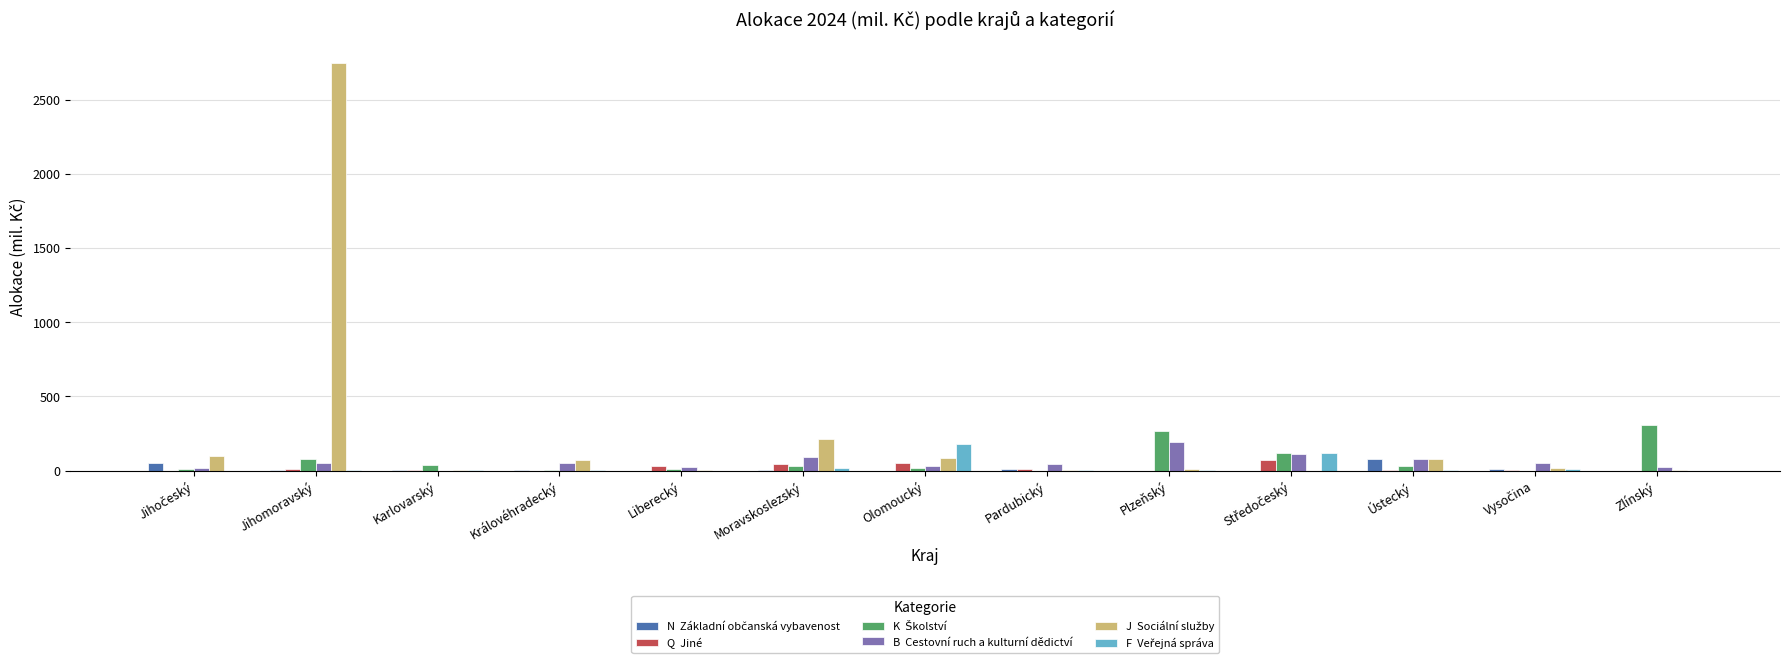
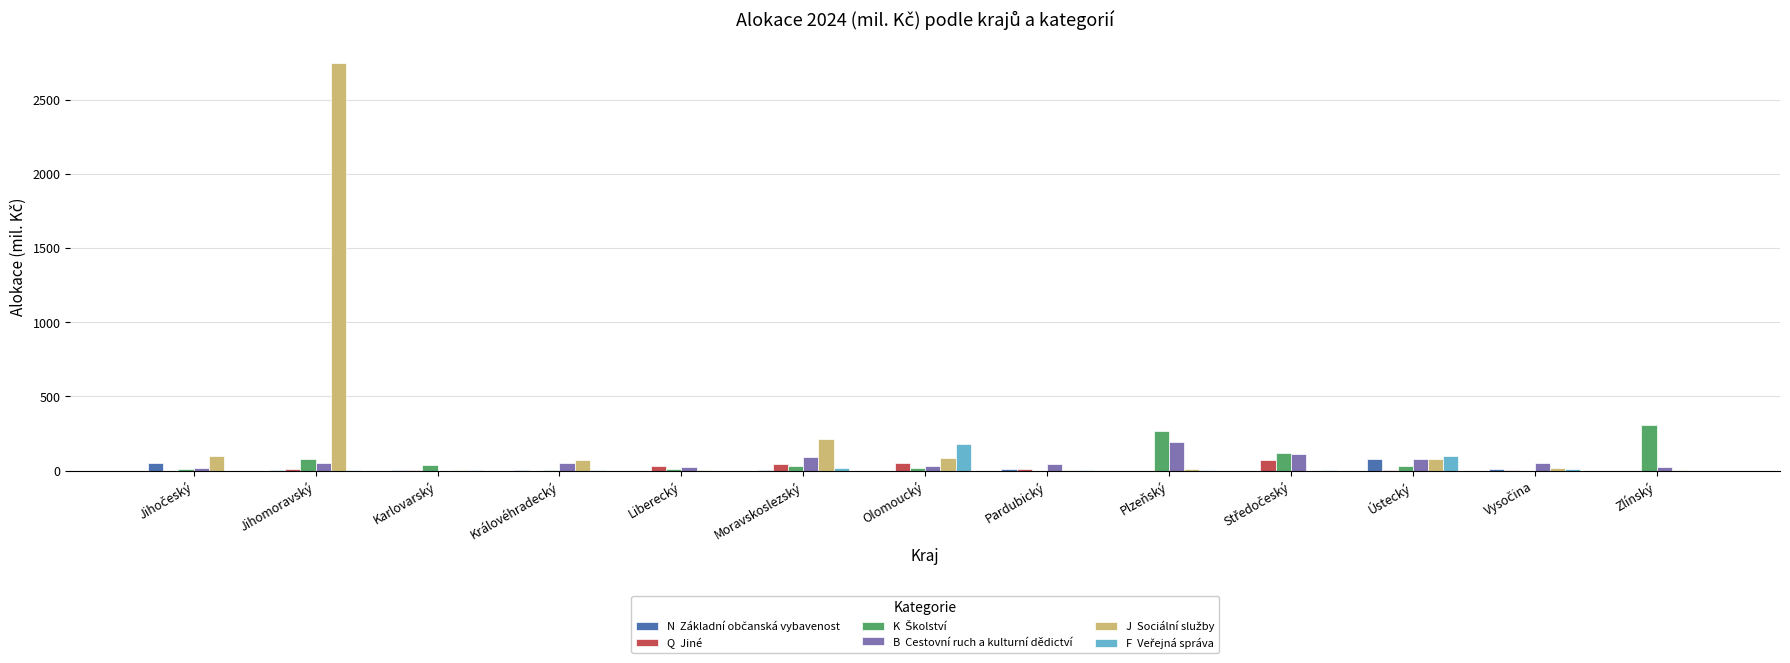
F Veřejná správa, Středočeský: 120 -> 10
F Veřejná správa, Ústecký: 10 -> 100
